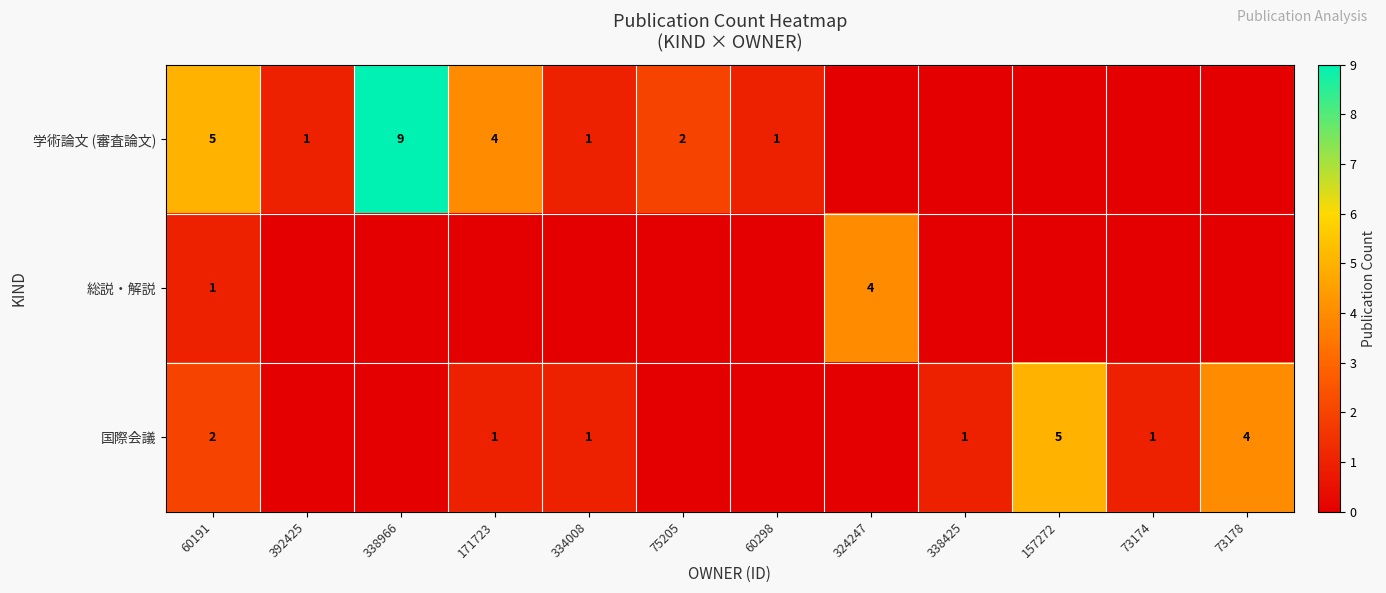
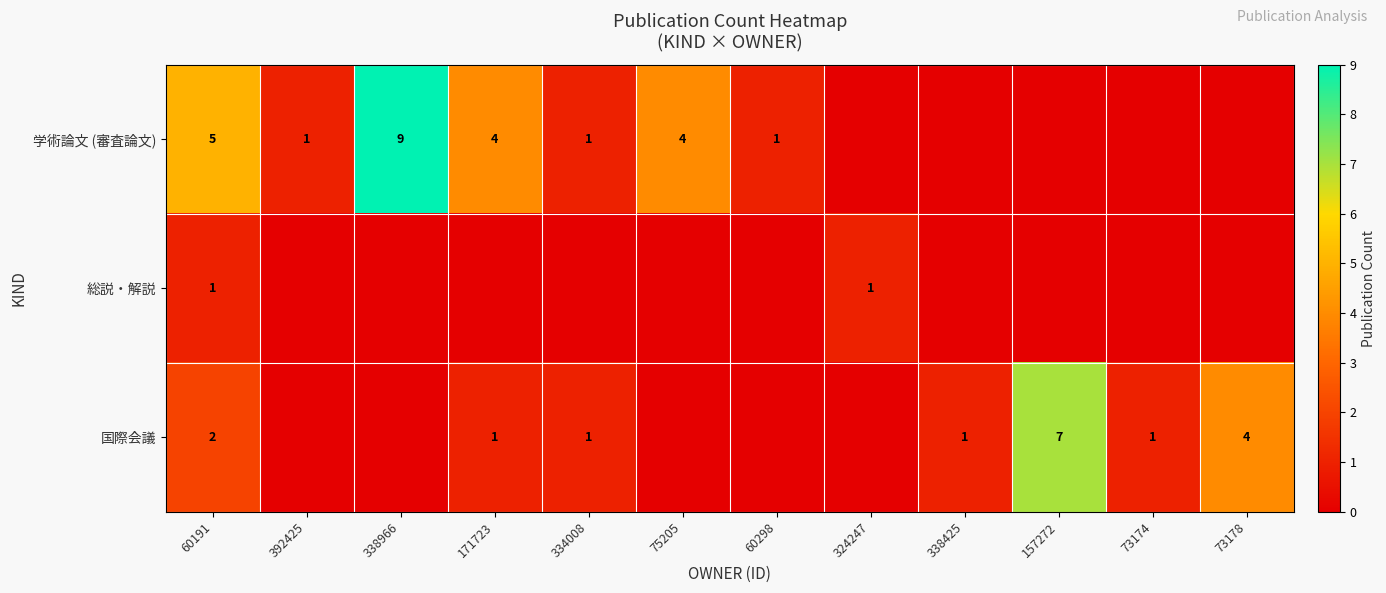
学術論文 (審査論文), 75205: 2 -> 4
総説・解説, 324247: 4 -> 1
国際会議, 157272: 5 -> 7
